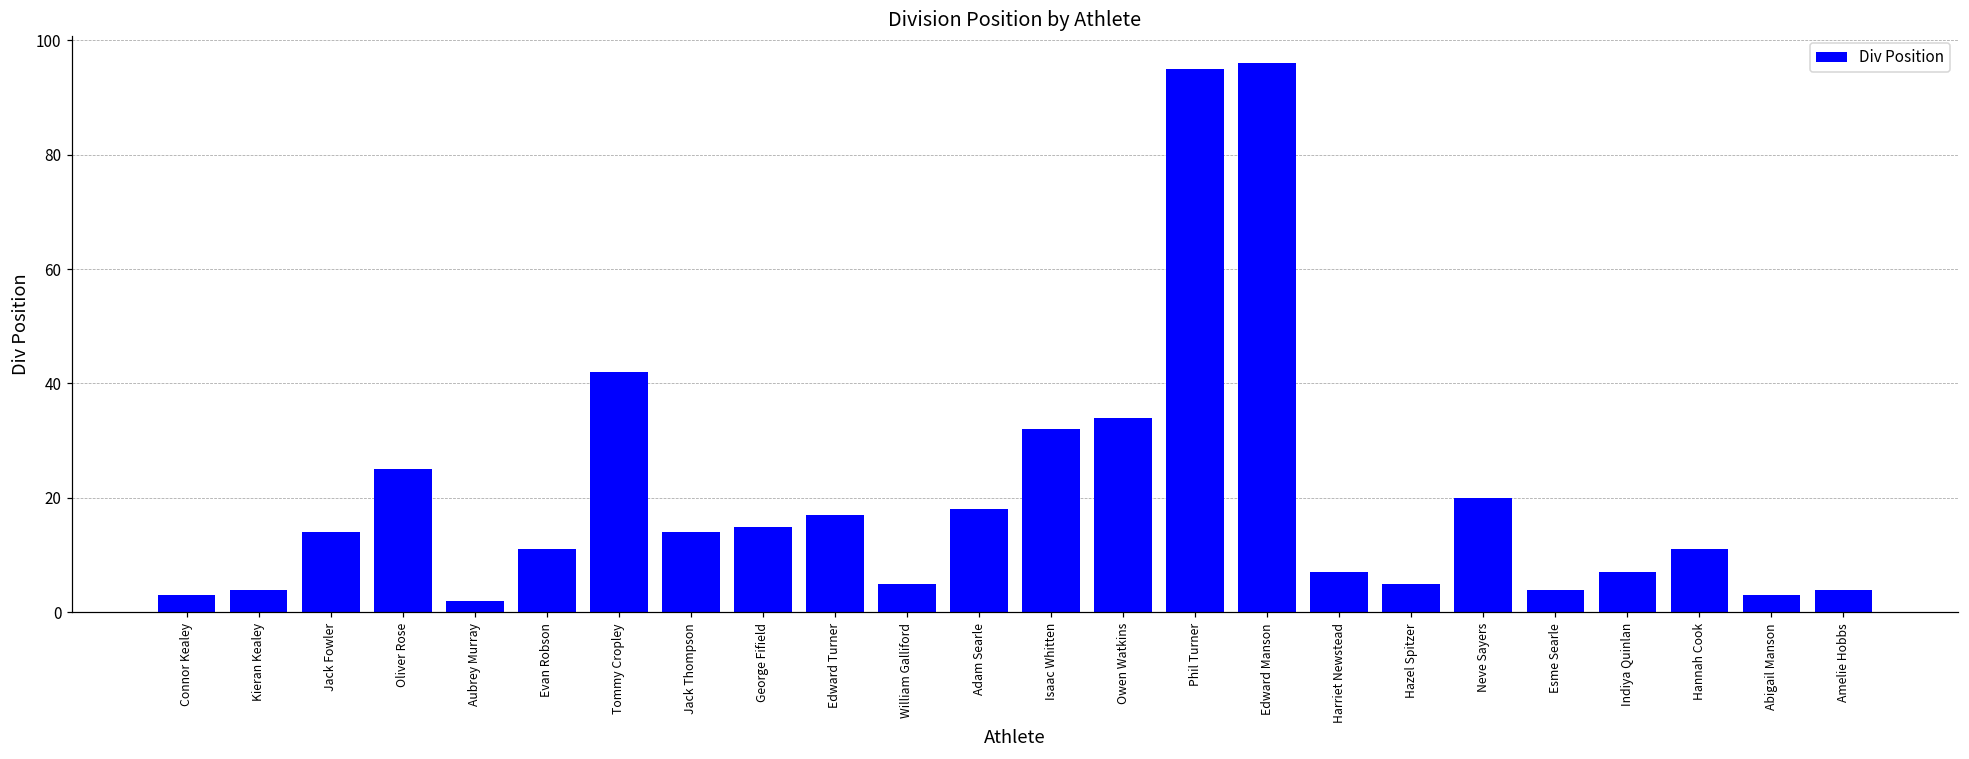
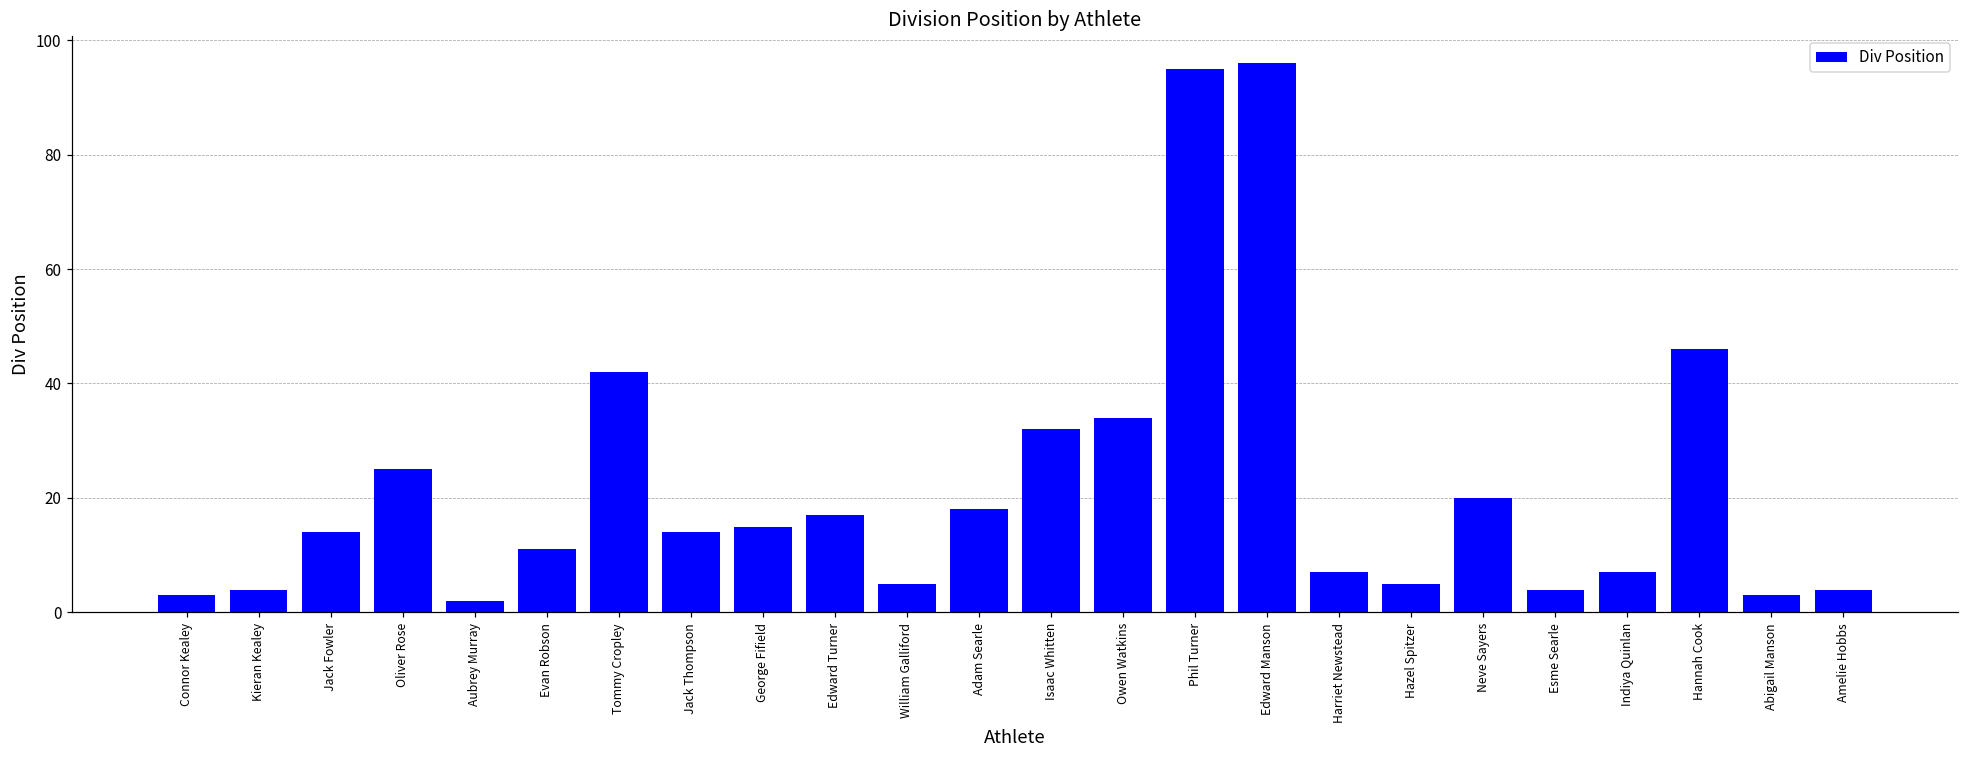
Hannah Cook: 11 -> 46
